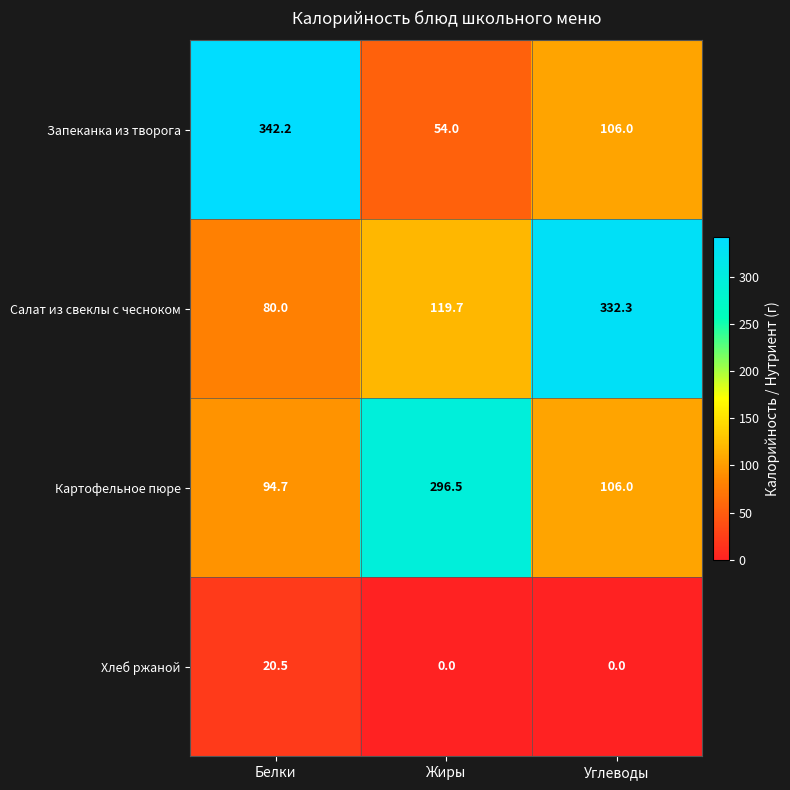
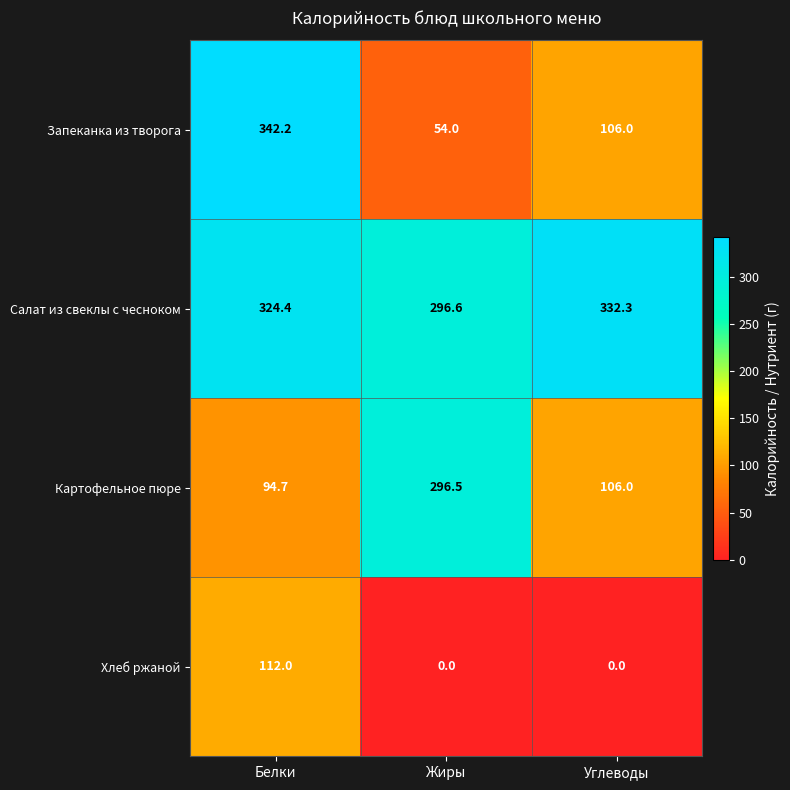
Салат из свеклы с чесноком, Белки: 80.0 -> 324.4
Салат из свеклы с чесноком, Жиры: 119.7 -> 296.6
Хлеб ржаной, Белки: 20.5 -> 112.0
